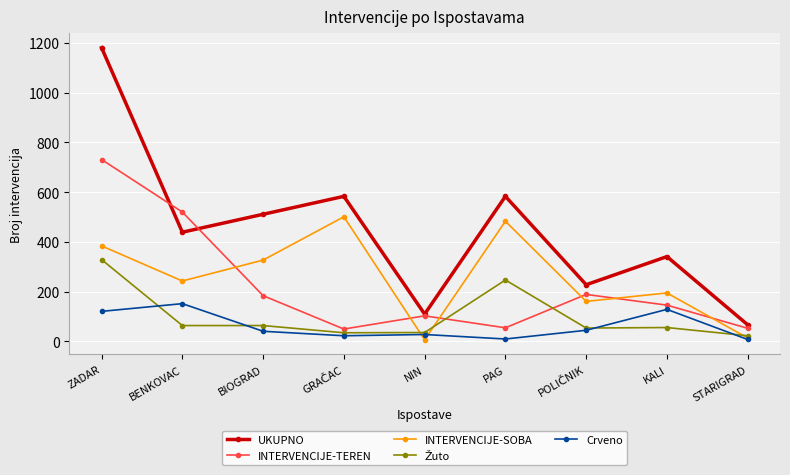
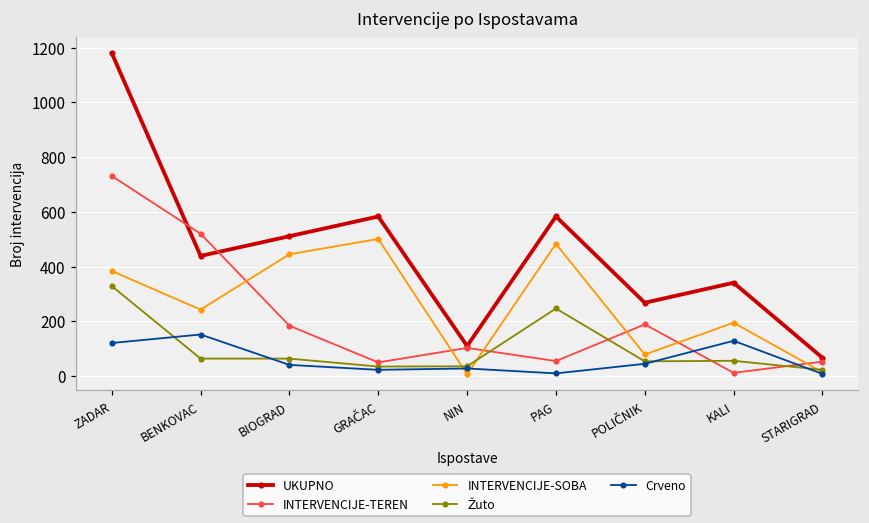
INTERVENCIJE-SOBA, BIOGRAD: 330 -> 450
UKUPNO, POLIČNIK: 230 -> 270
INTERVENCIJE-SOBA, POLIČNIK: 160 -> 80
INTERVENCIJE-TEREN, KALI: 150 -> 10
